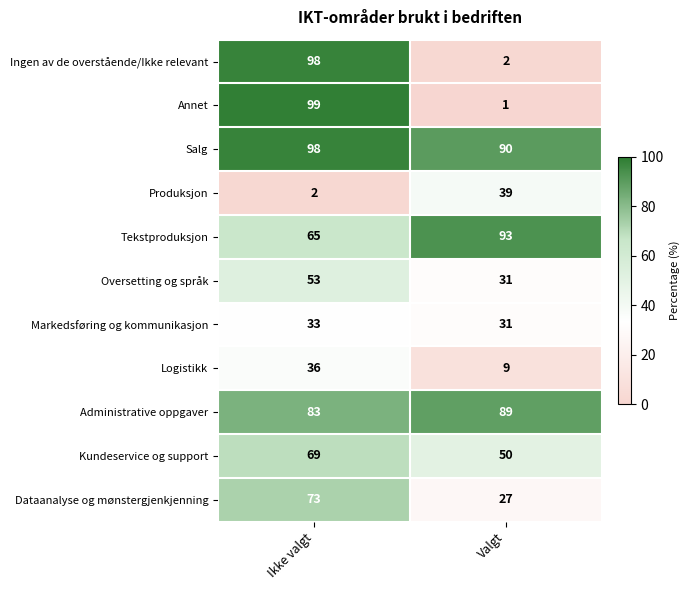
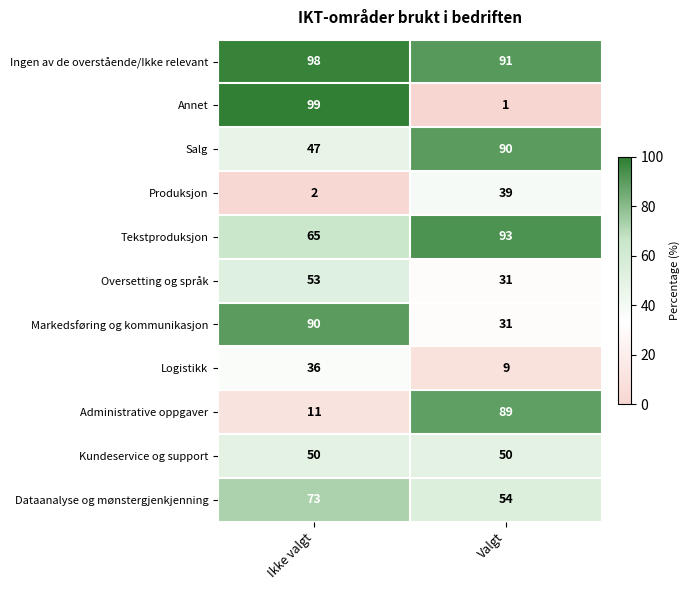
Ingen av de overstående/Ikke relevant, Valgt: 2 -> 91
Salg, Ikke valgt: 98 -> 47
Markedsføring og kommunikasjon, Ikke valgt: 33 -> 90
Administrative oppgaver, Ikke valgt: 83 -> 11
Kundeservice og support, Ikke valgt: 69 -> 50
Dataanalyse og mønstergjenkjenning, Valgt: 27 -> 54
